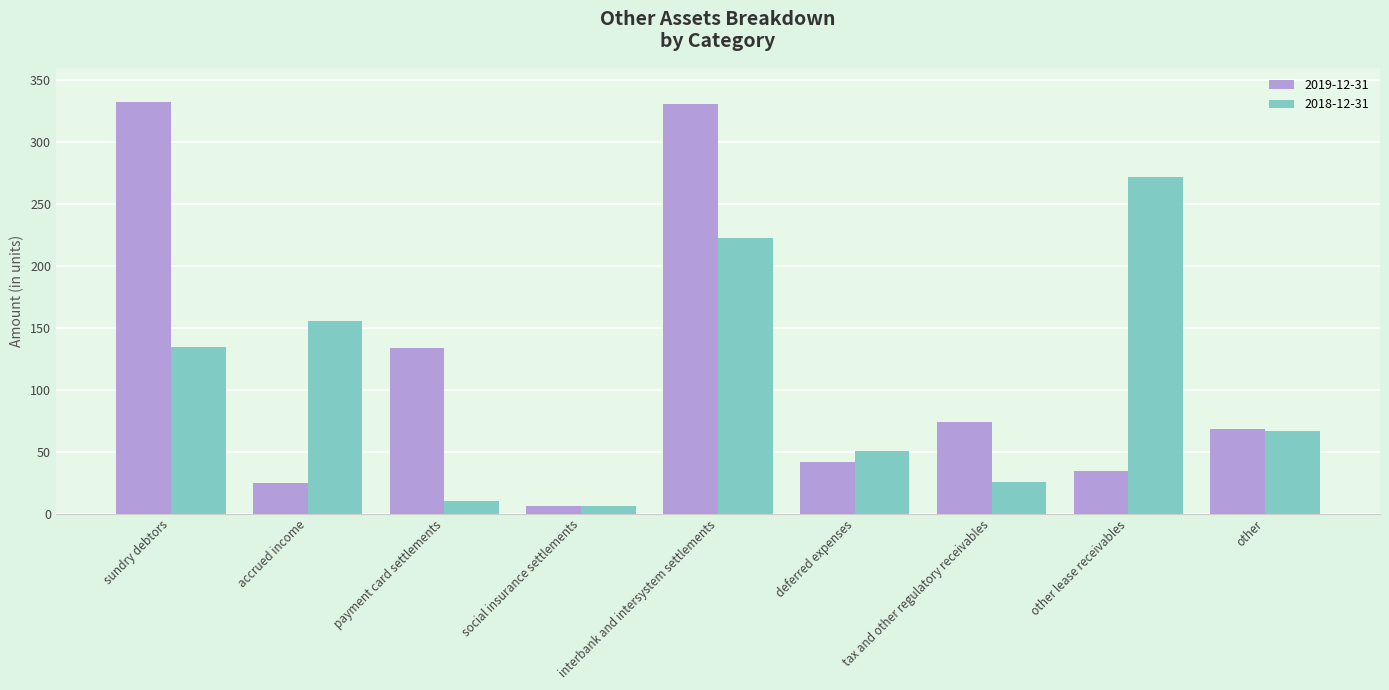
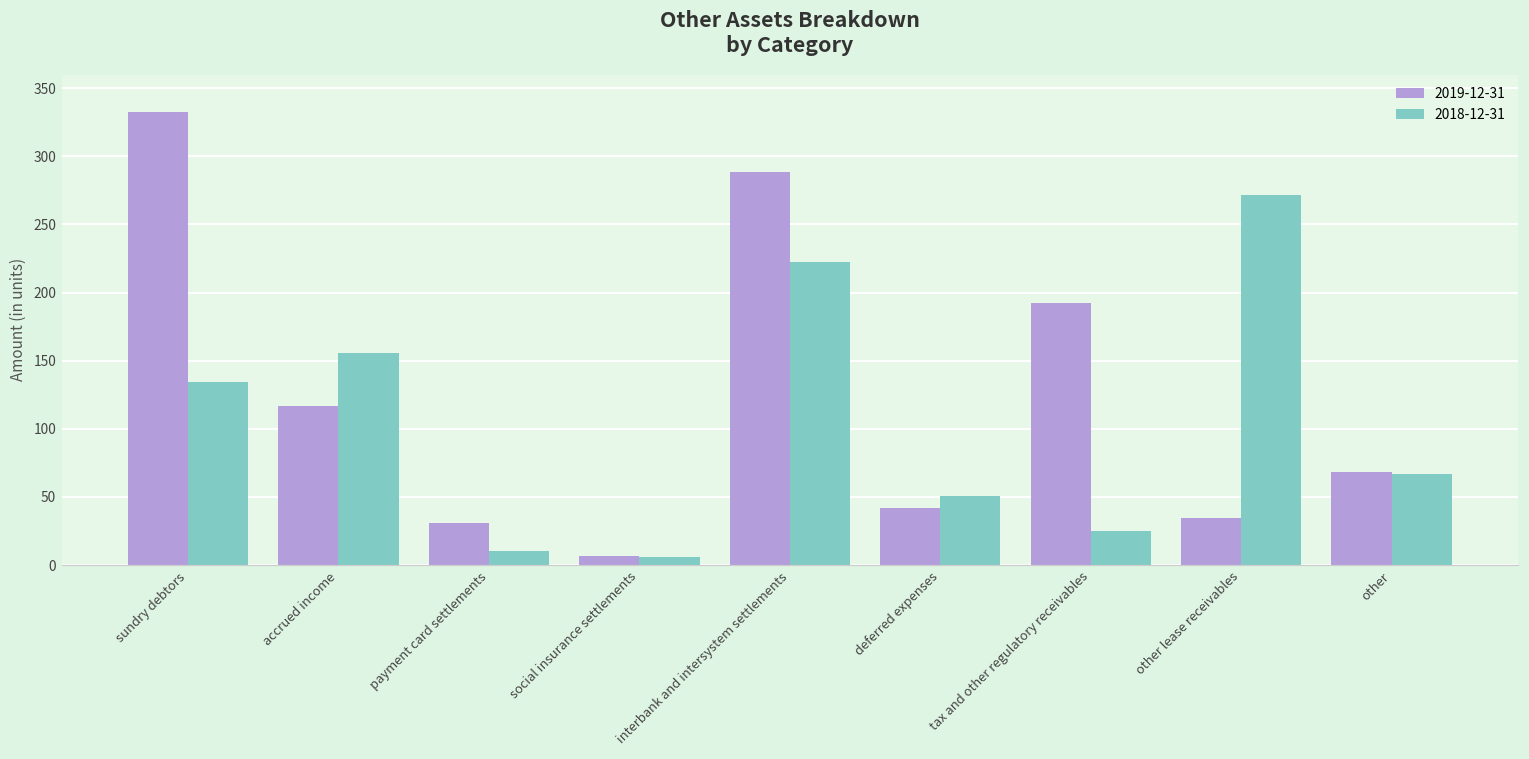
2019-12-31, accrued income: 25 -> 117
2019-12-31, payment card settlements: 134 -> 31
2019-12-31, interbank and intersystem settlements: 331 -> 289
2019-12-31, tax and other regulatory receivables: 74 -> 192
